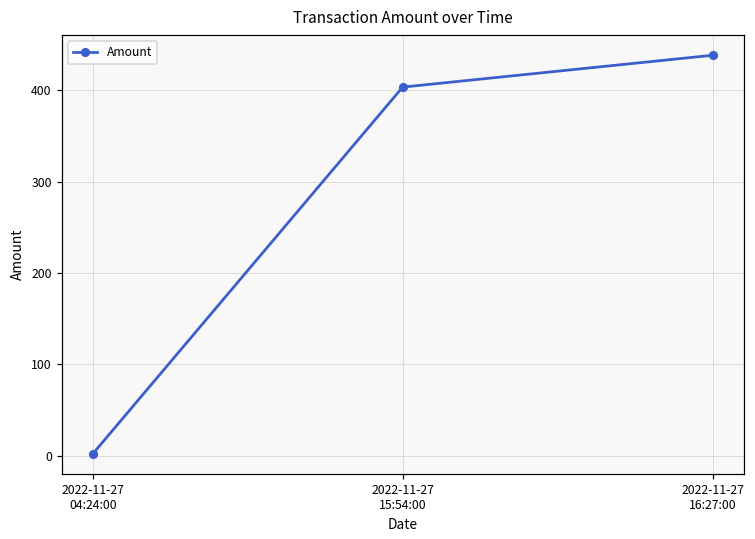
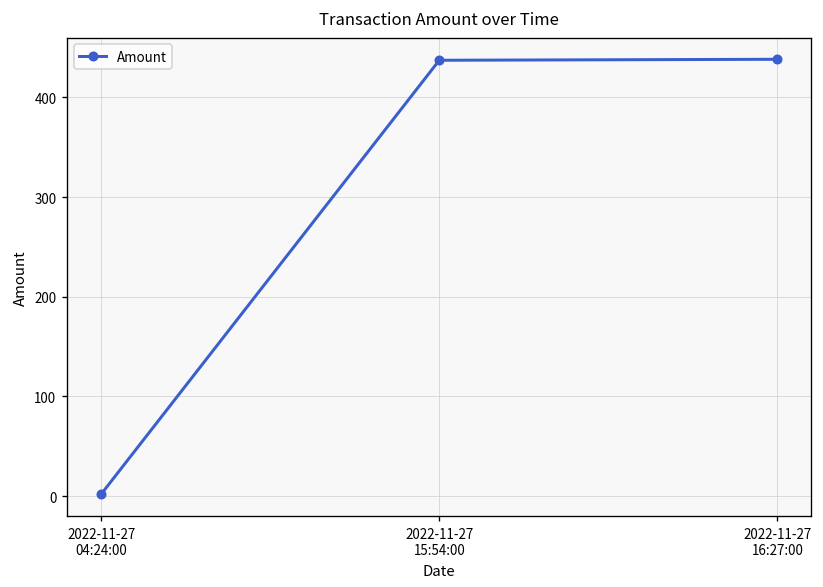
2022-11-27 15:54:00: 400 -> 440
